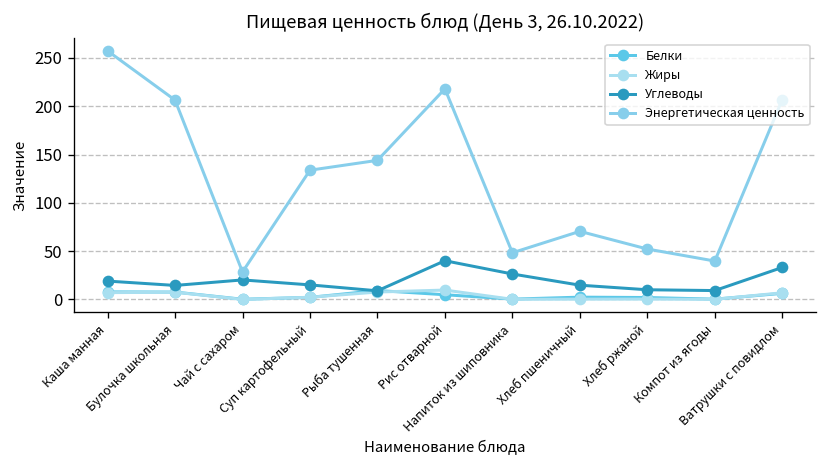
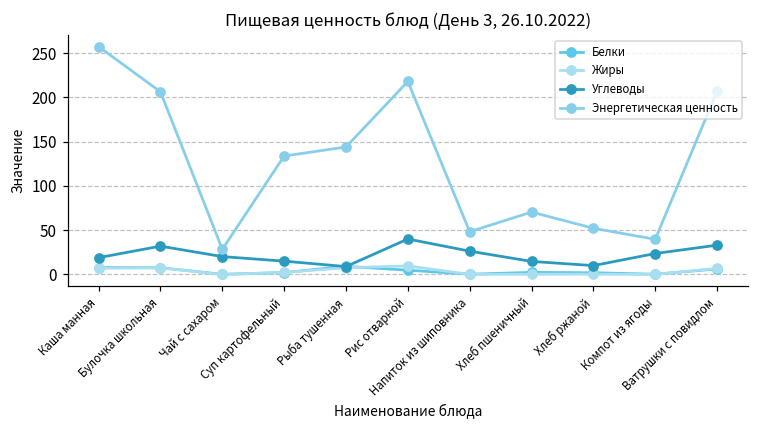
Углеводы, Булочка школьная: 10 -> 30
Углеводы, Компот из ягоды: 10 -> 20
